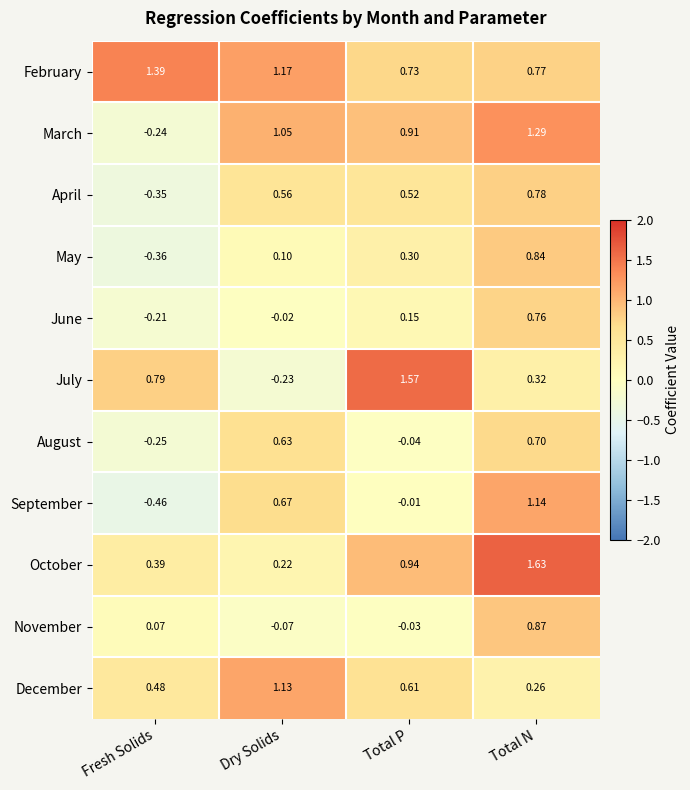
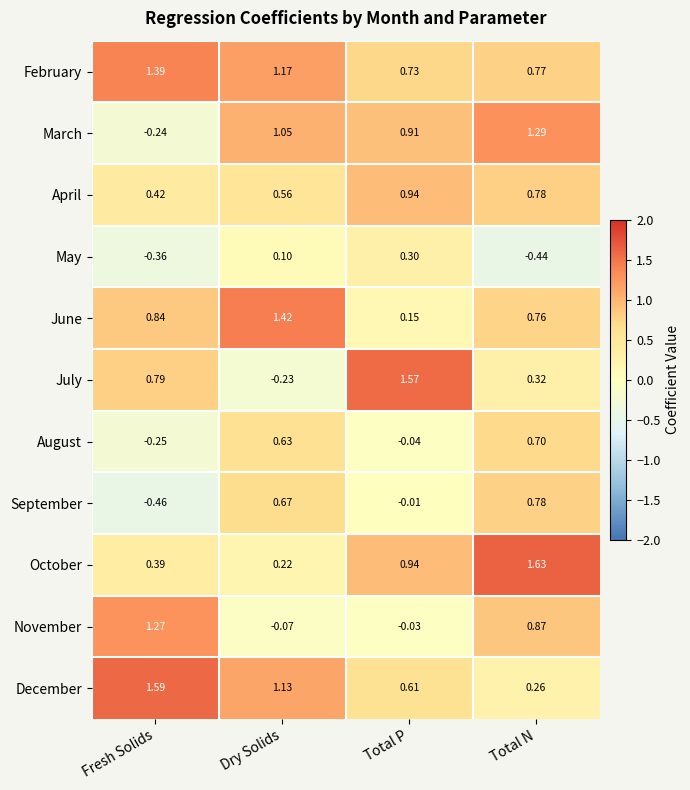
April, Fresh Solids: -0.35 -> 0.42
April, Total P: 0.52 -> 0.94
May, Total N: 0.84 -> -0.44
June, Fresh Solids: -0.21 -> 0.84
June, Dry Solids: -0.02 -> 1.42
September, Total N: 1.14 -> 0.78
November, Fresh Solids: 0.07 -> 1.27
December, Fresh Solids: 0.48 -> 1.59
